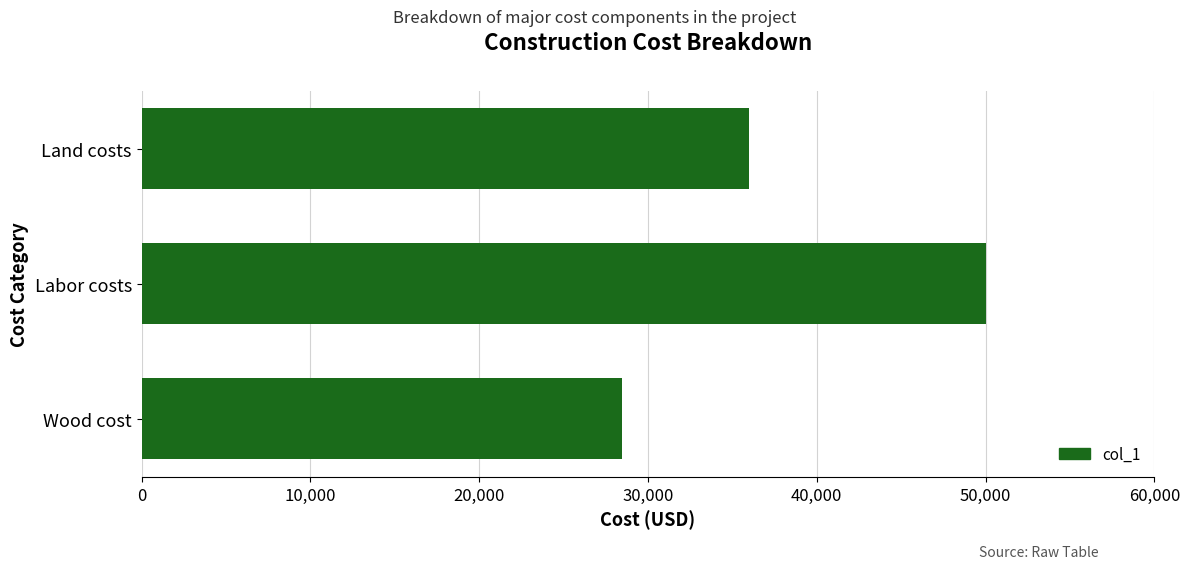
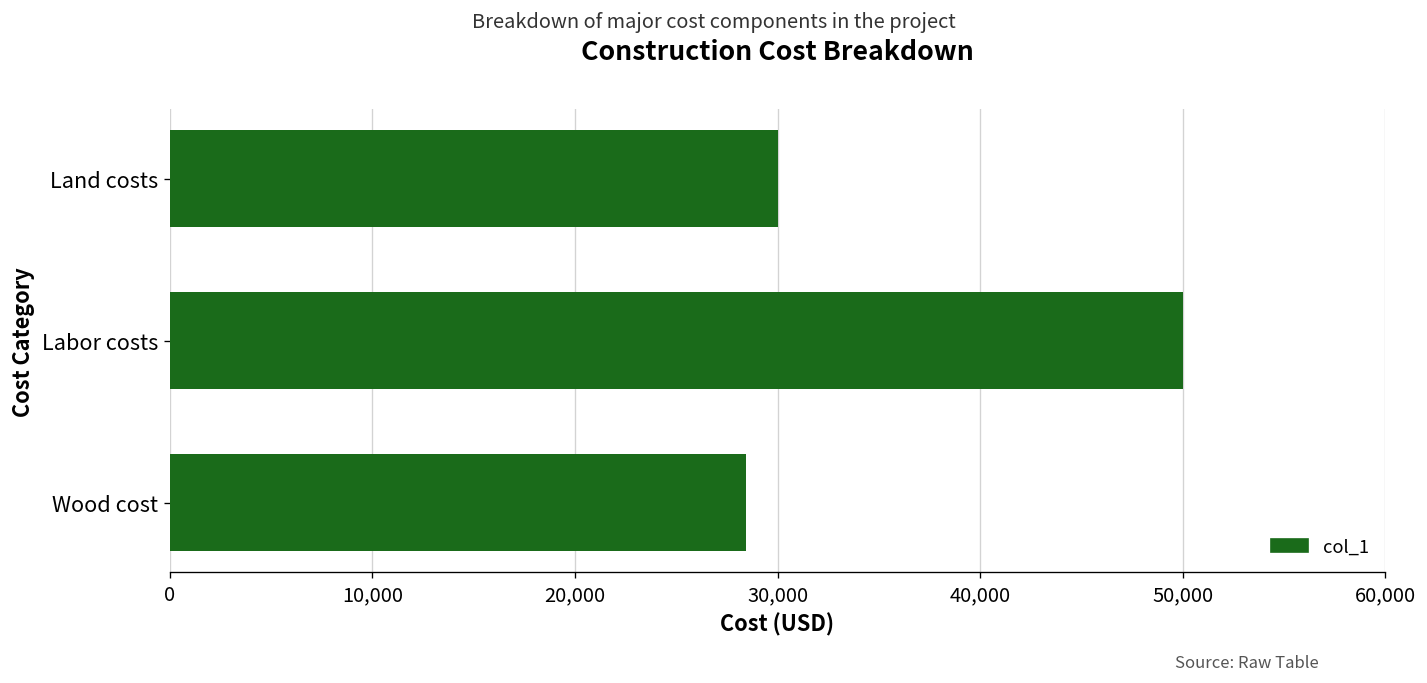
Land costs: 36,000 -> 30,000
